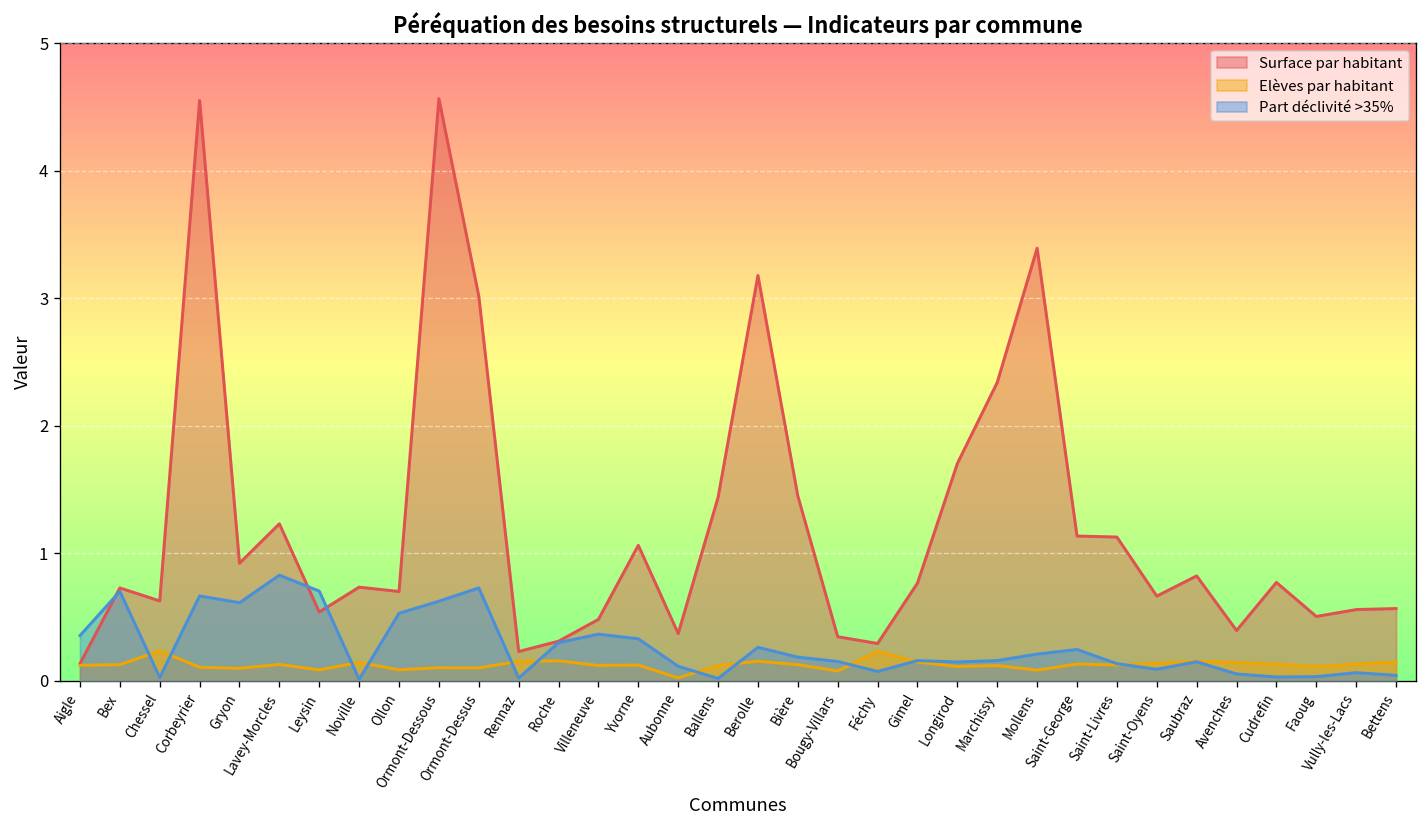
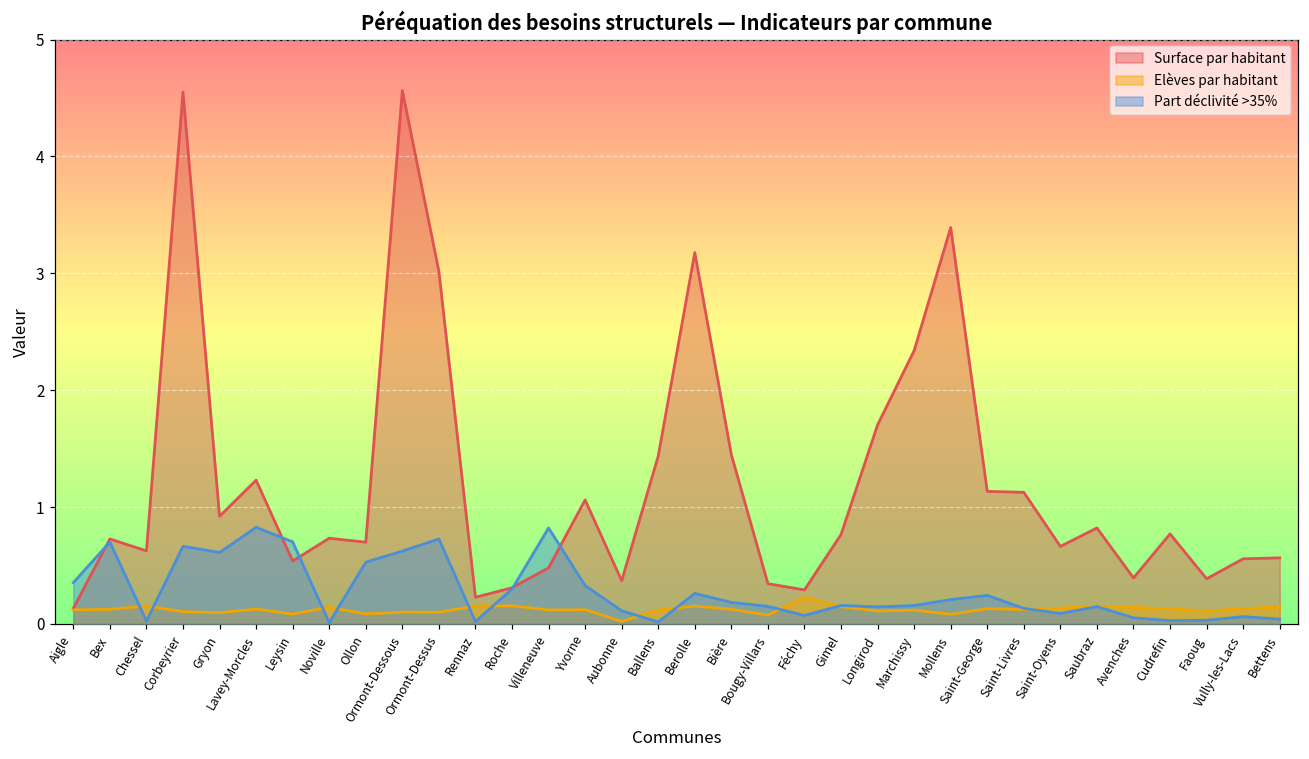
Elèves par habitant, Chessel: 0.23 -> 0.15
Part déclivité >35%, Villeneuve: 0.36 -> 0.82
Surface par habitant, Faoug: 0.50 -> 0.39
